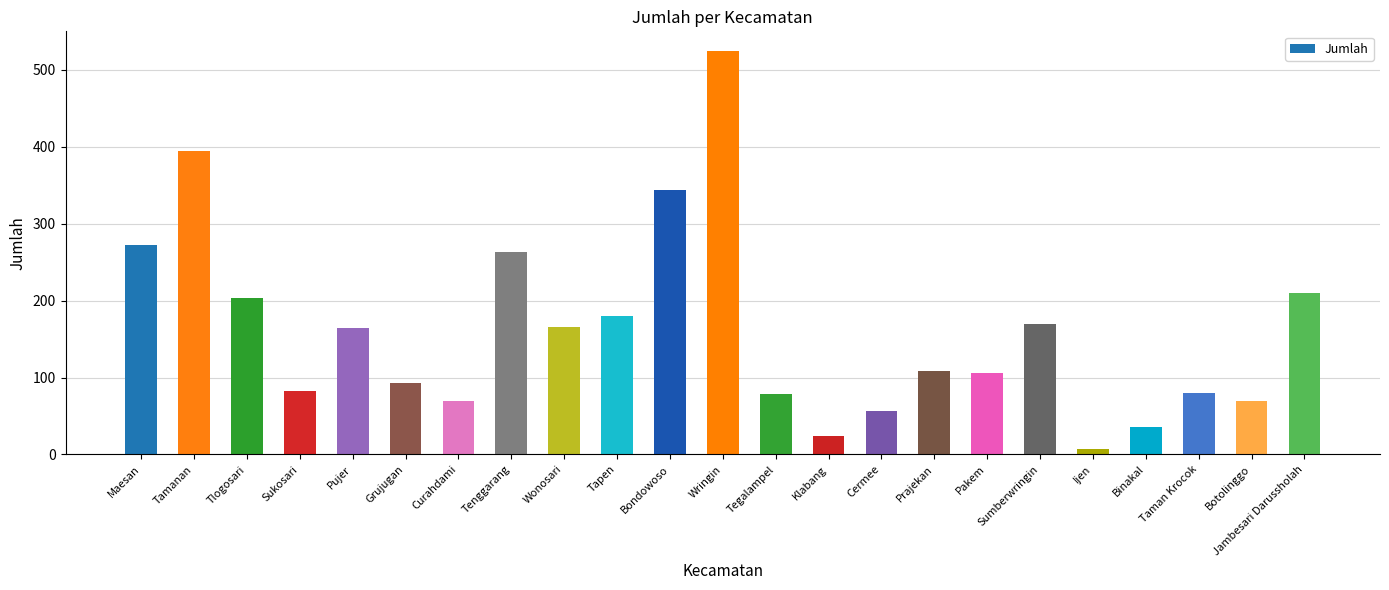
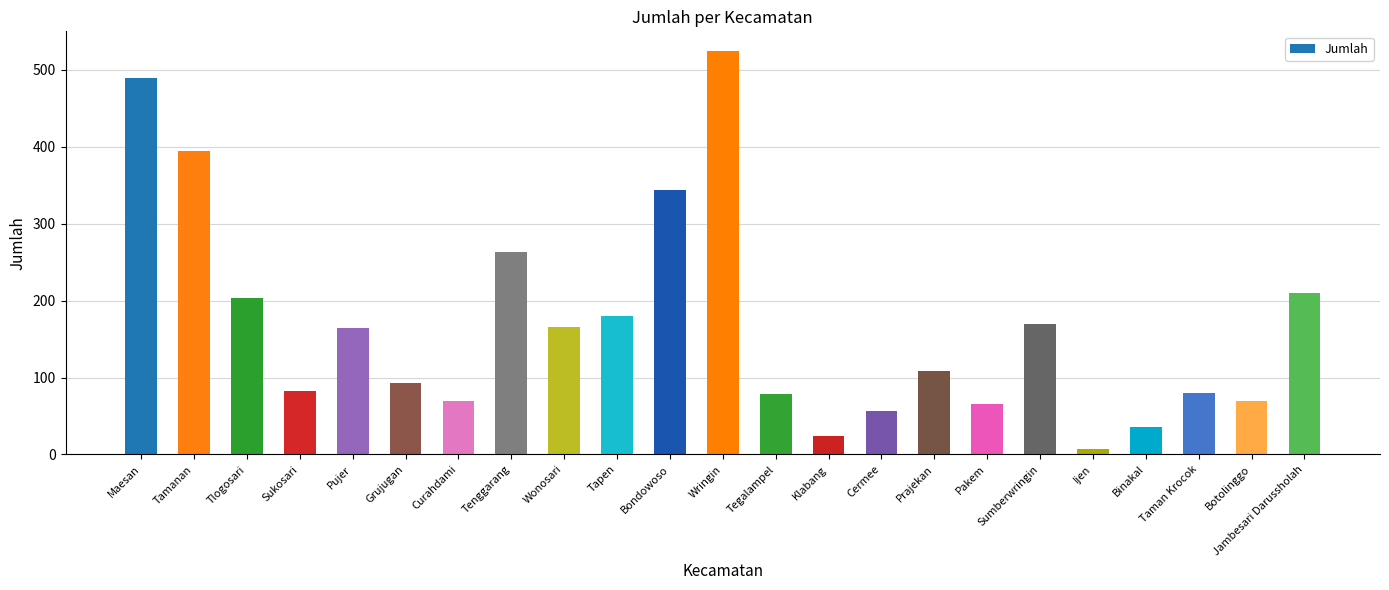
Maesan: 270 -> 490
Pakem: 110 -> 70
